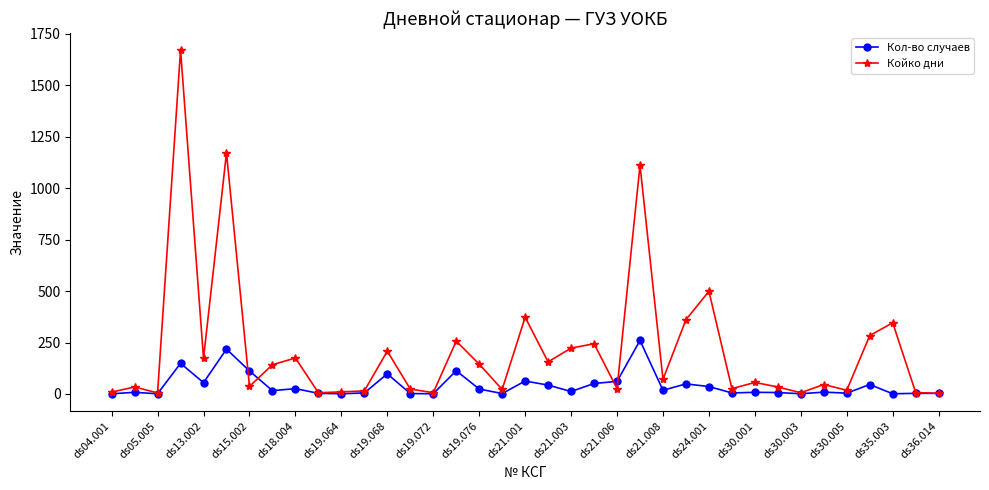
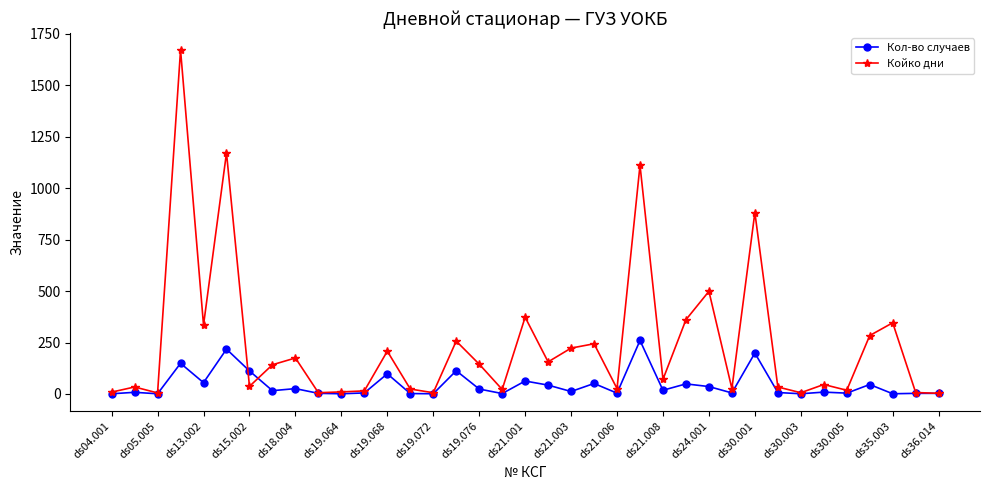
Койко дни, ds13.002: 170 -> 340
Кол-во случаев, ds21.006: 60 -> 0
Кол-во случаев, ds30.001: 10 -> 200
Койко дни, ds30.001: 60 -> 880
